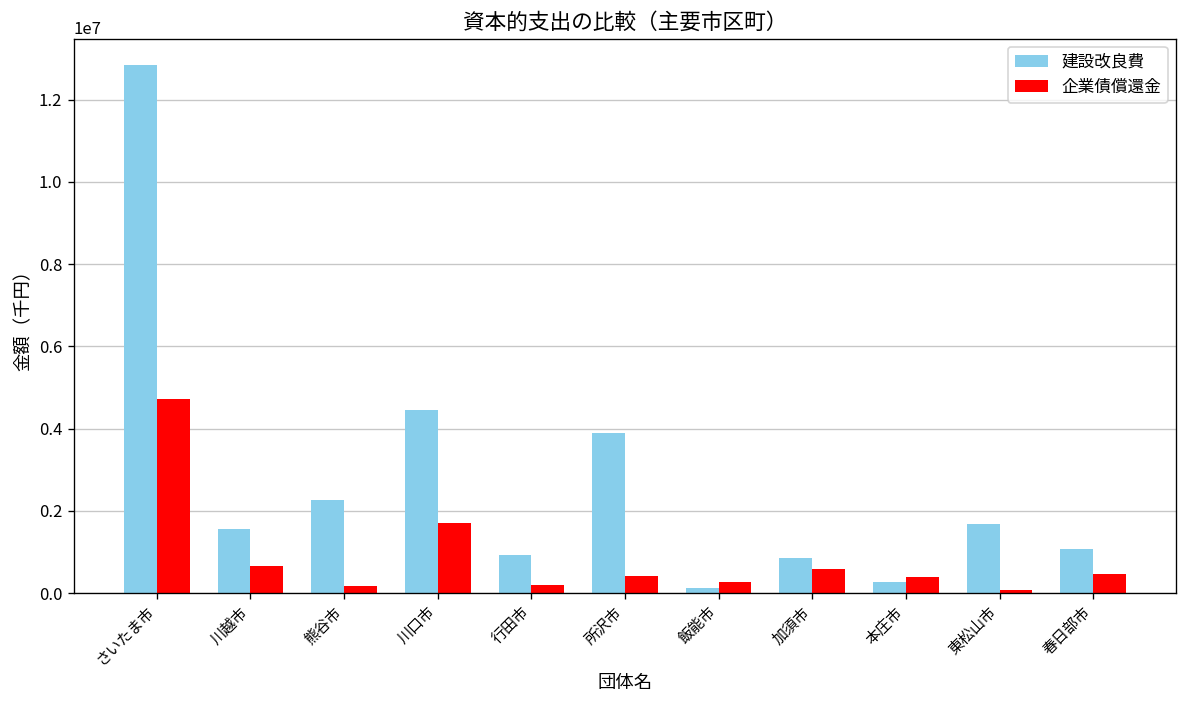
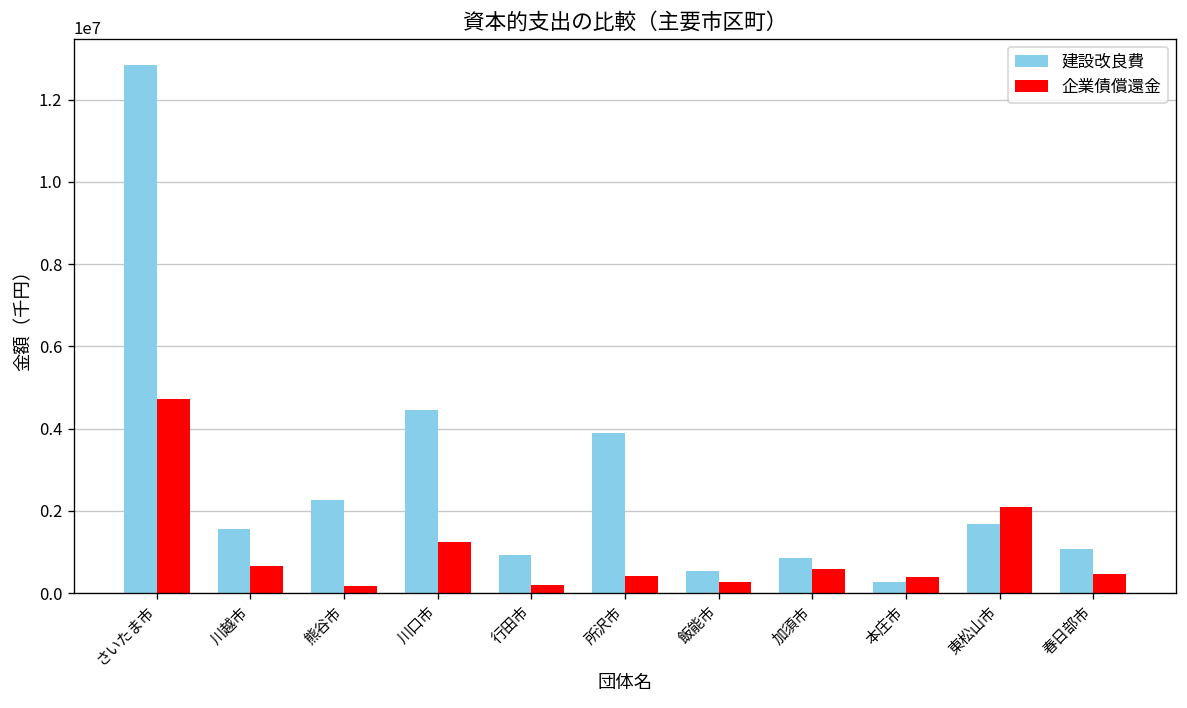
企業債償還金, 川口市: 1700000 -> 1200000
建設改良費, 飯能市: 100000 -> 500000
企業債償還金, 東松山市: 100000 -> 2100000
